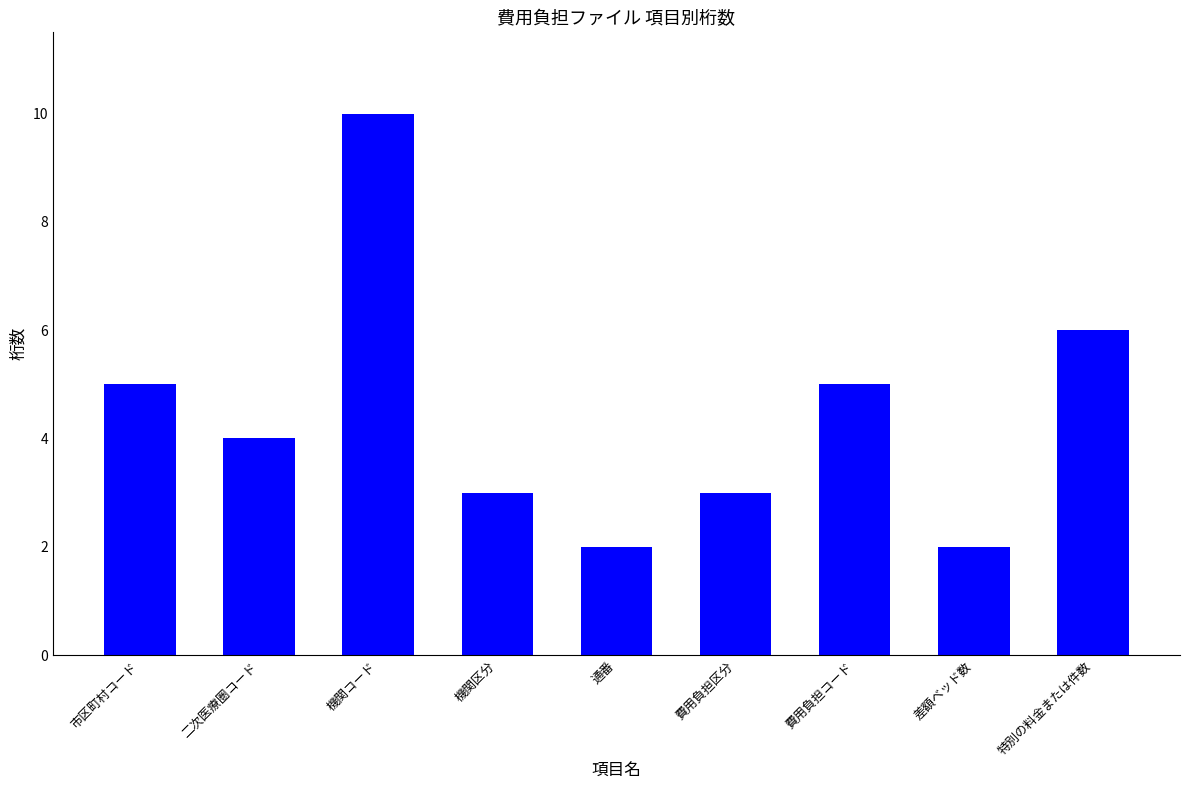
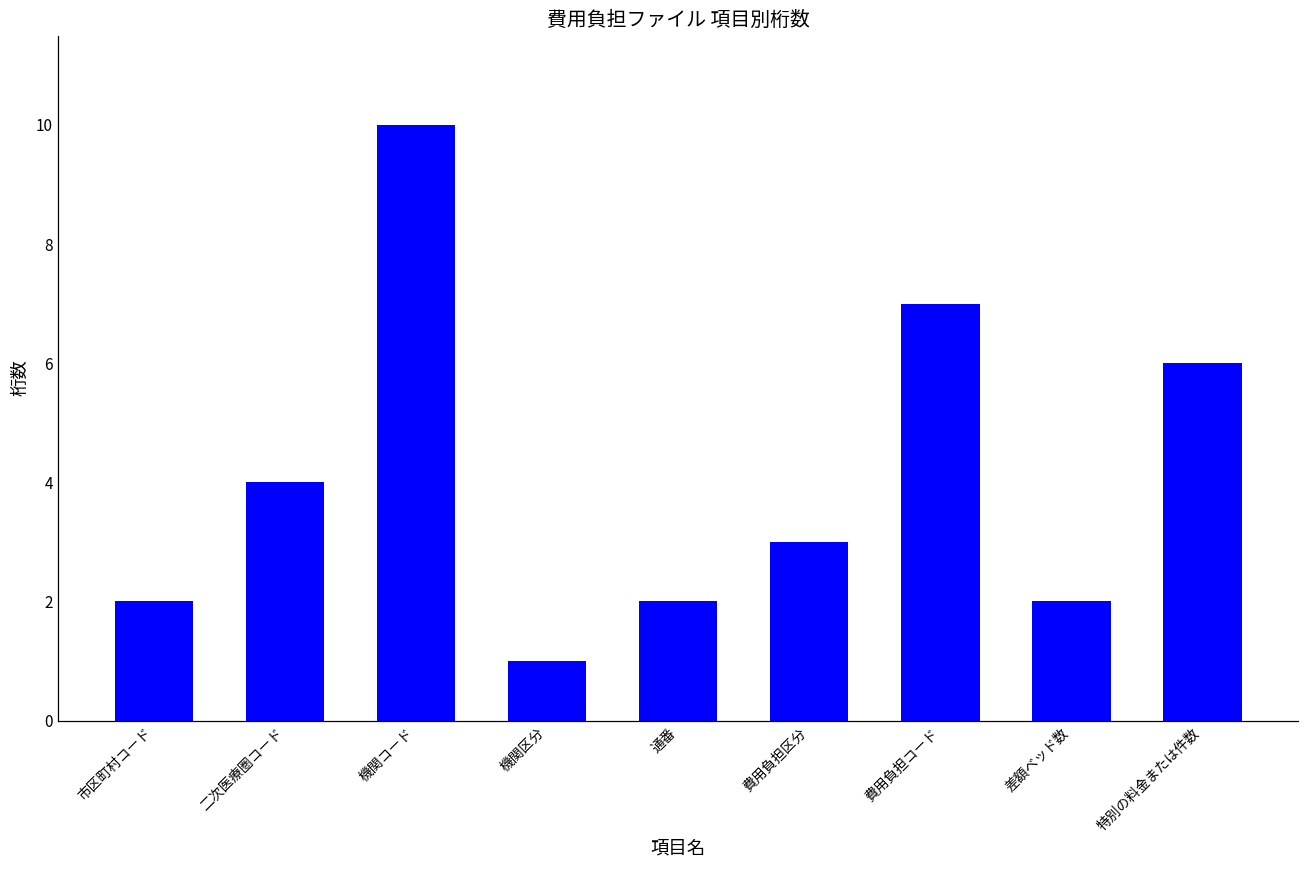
市区町村コード: 5 -> 2
機関区分: 3 -> 1
費用負担コード: 5 -> 7
